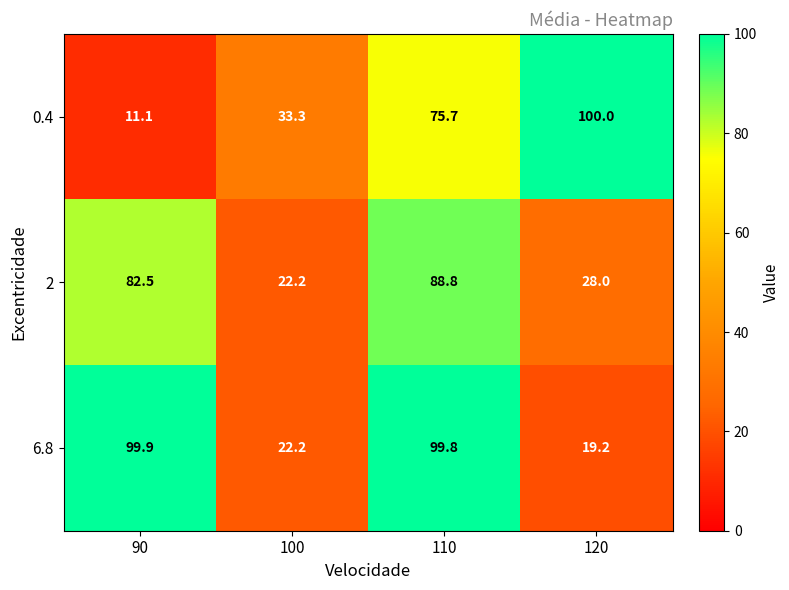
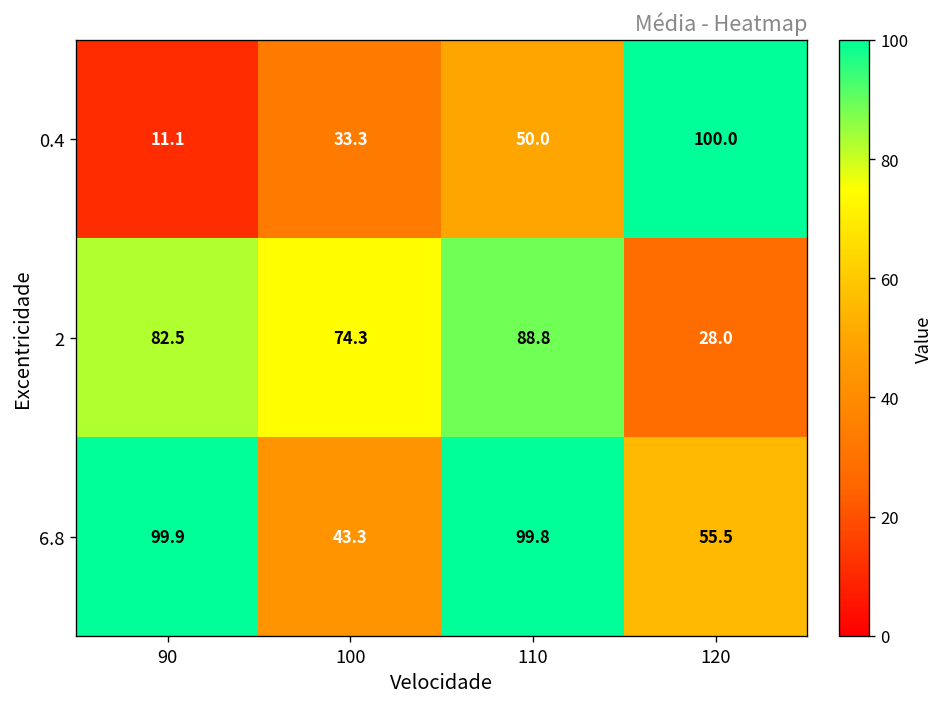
0.4, 110: 75.7 -> 50.0
2, 100: 22.2 -> 74.3
6.8, 100: 22.2 -> 43.3
6.8, 120: 19.2 -> 55.5
